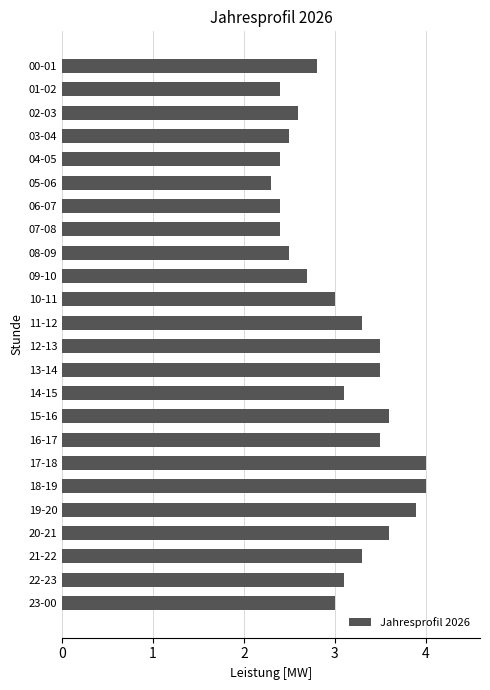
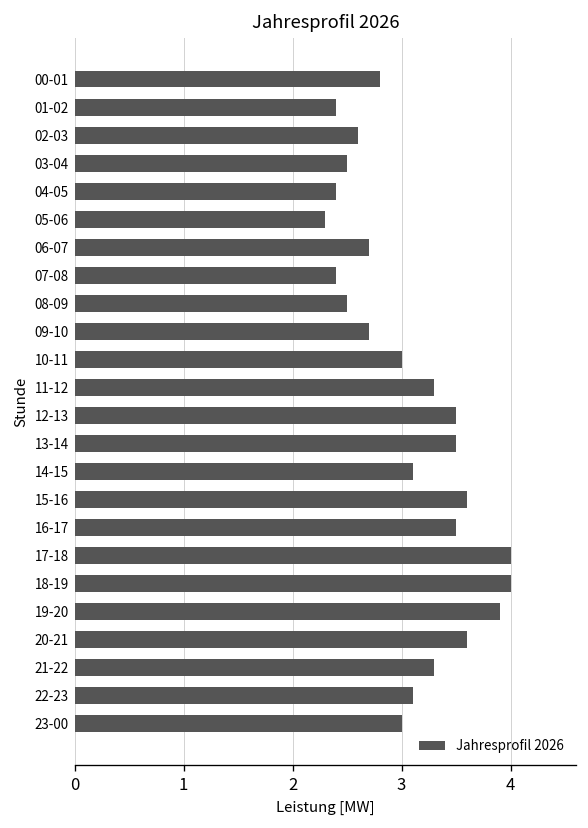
06-07: 2.4 -> 2.7
